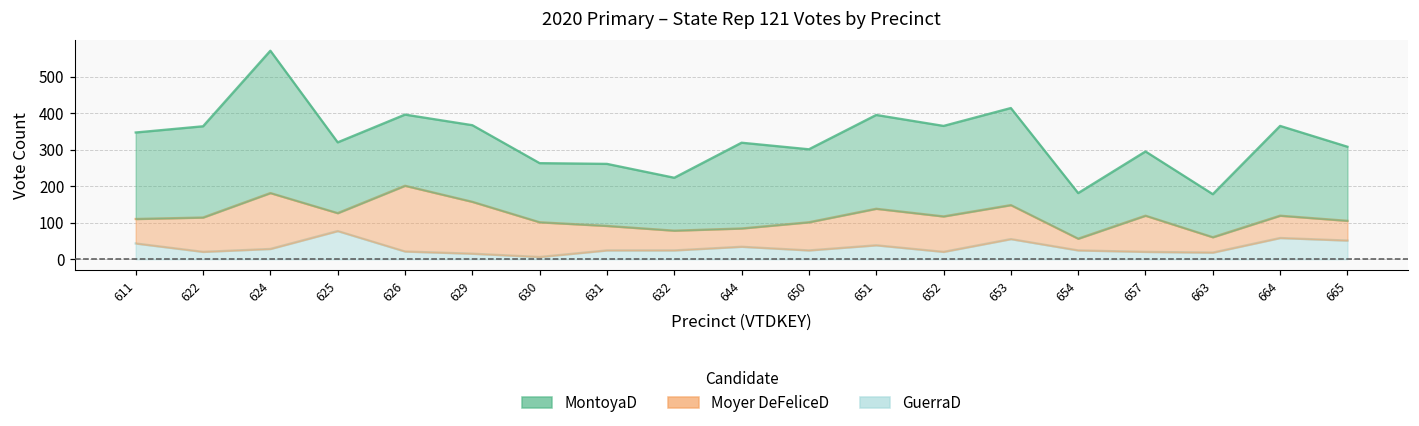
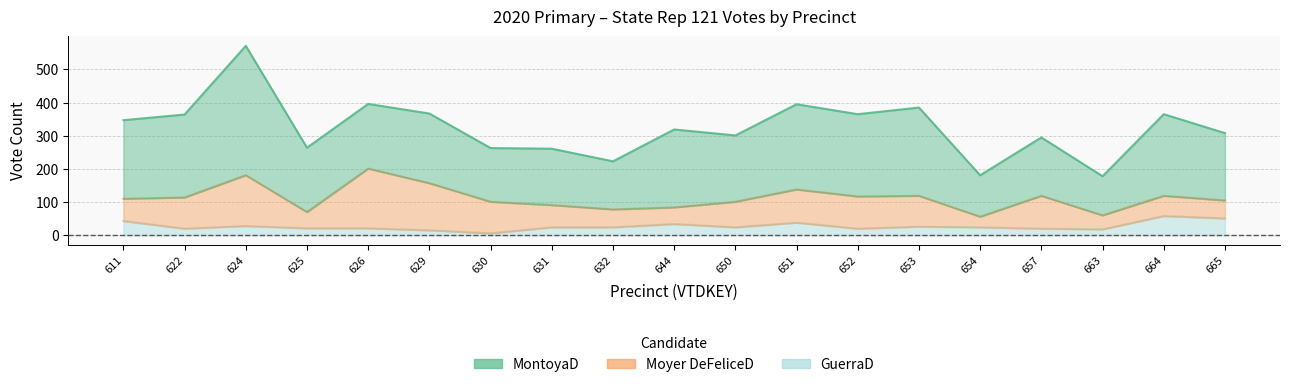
GuerraD, 625: 80 -> 20
GuerraD, 653: 60 -> 30
